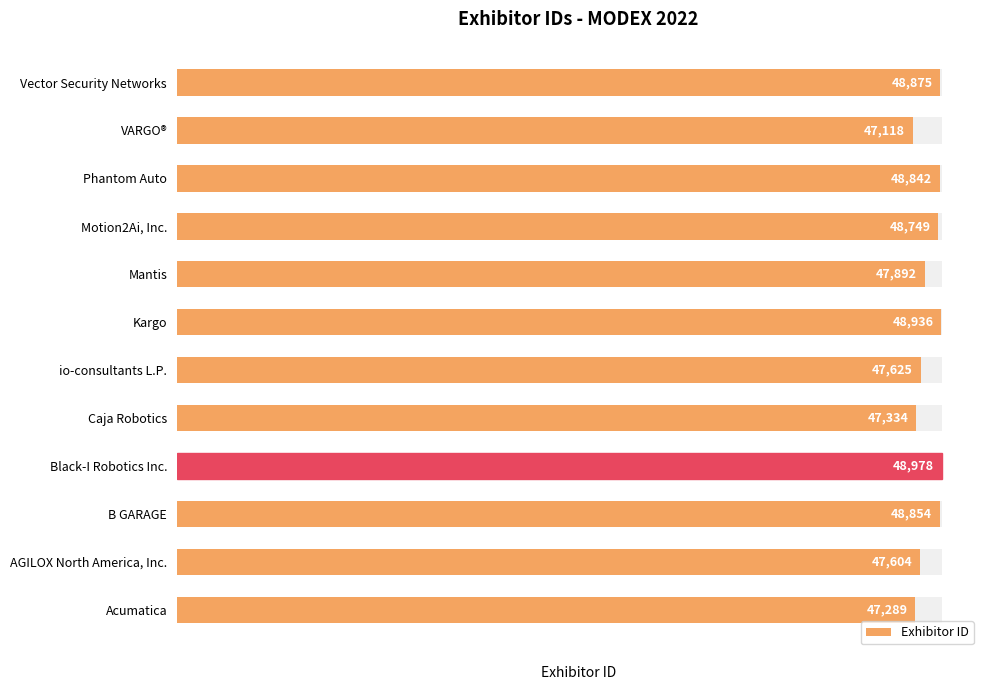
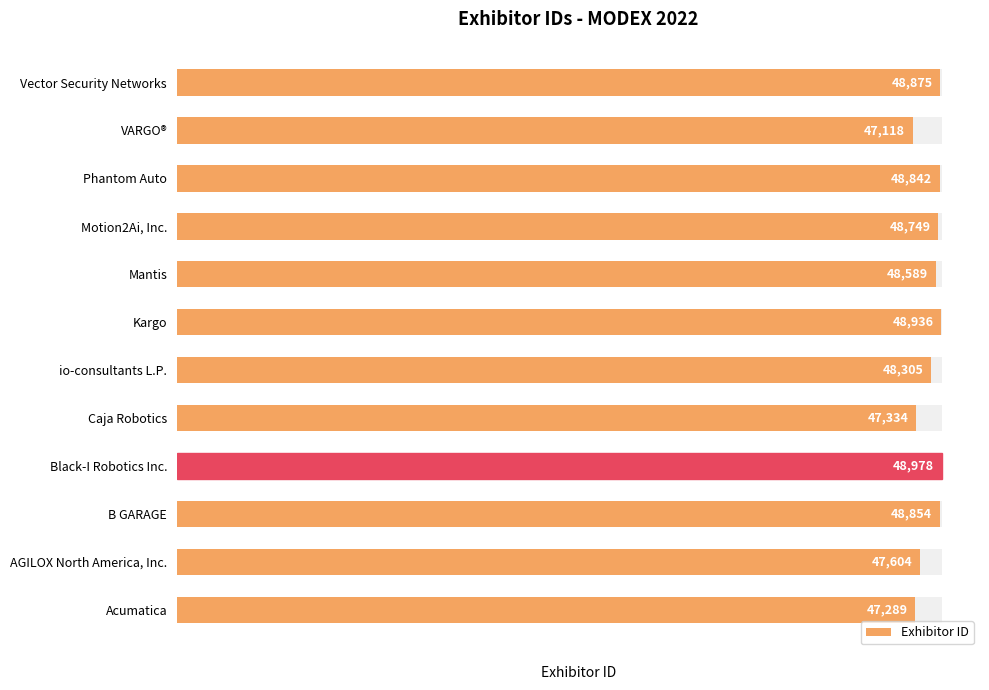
Exhibitor ID, Mantis: 47,892 -> 48,589
Exhibitor ID, io-consultants L.P.: 47,625 -> 48,305
